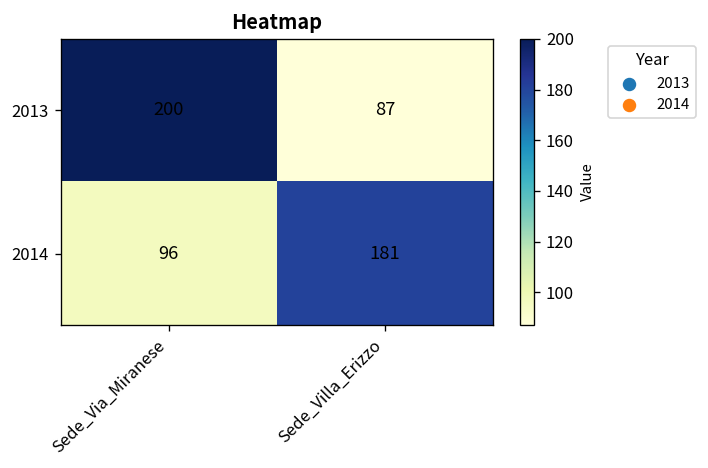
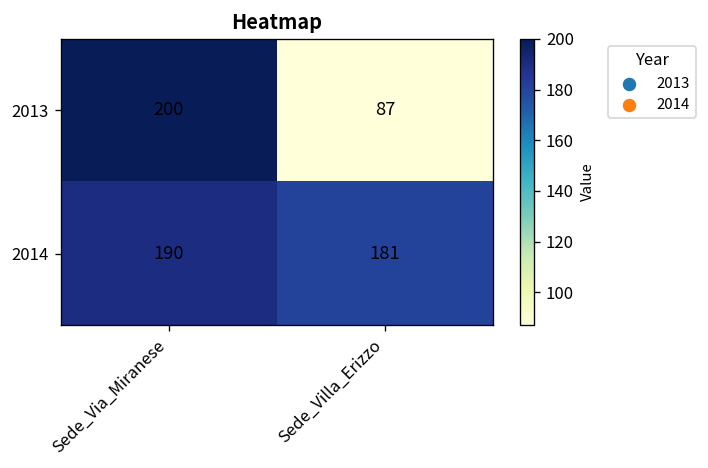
2014, Sede_Via_Miranese: 96 -> 190
